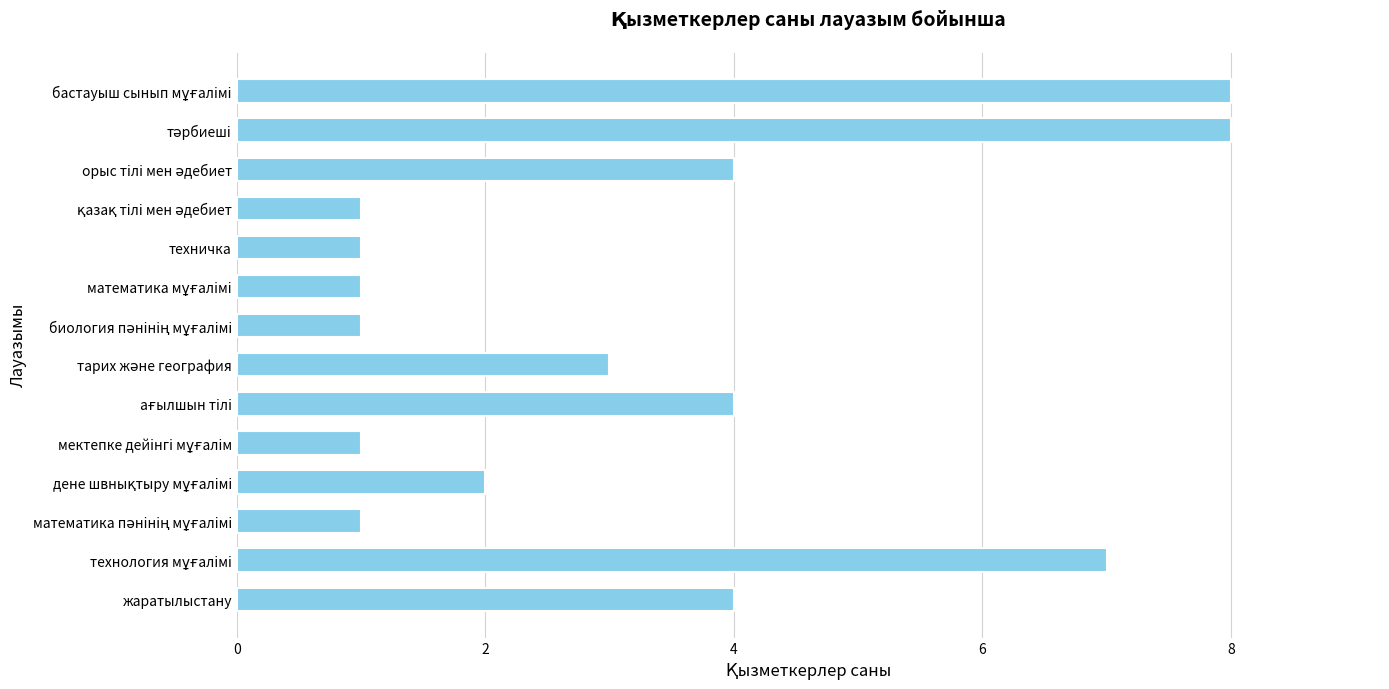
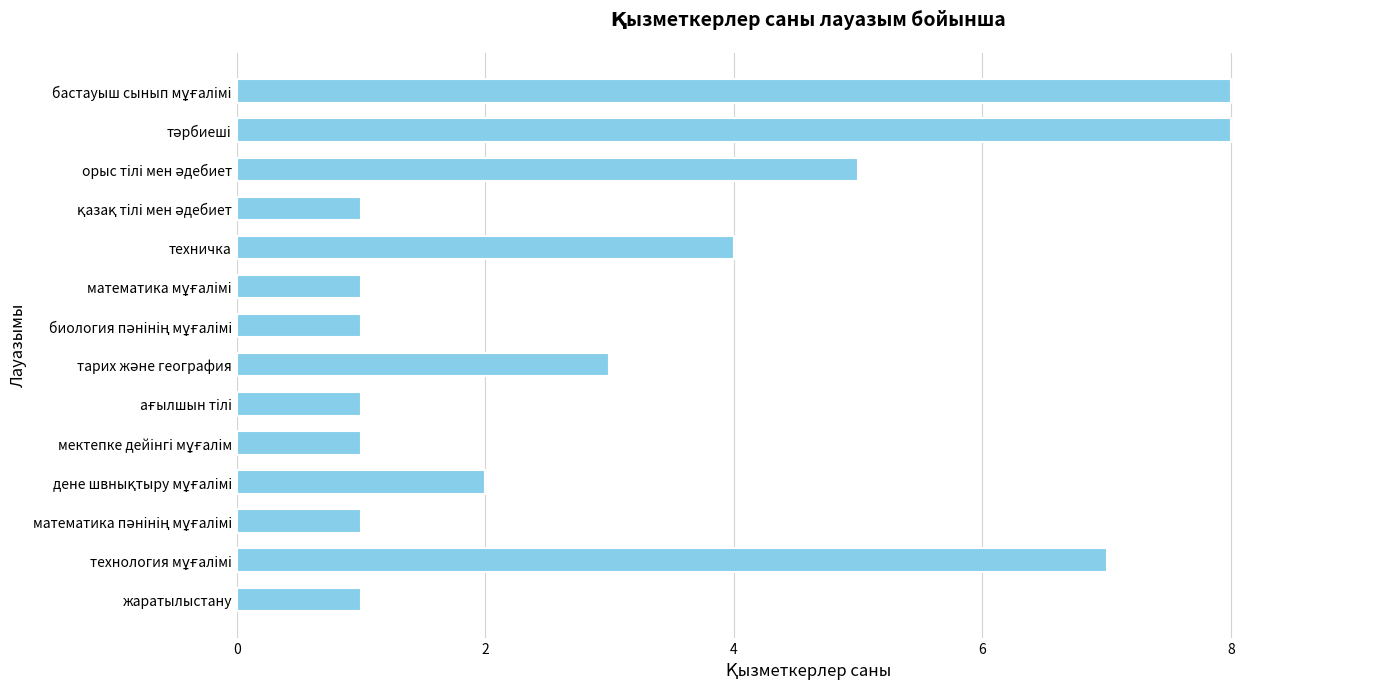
орыс тілі мен әдебиет: 4 -> 5
техничка: 1 -> 4
ағылшын тілі: 4 -> 1
жаратылыстану: 4 -> 1
